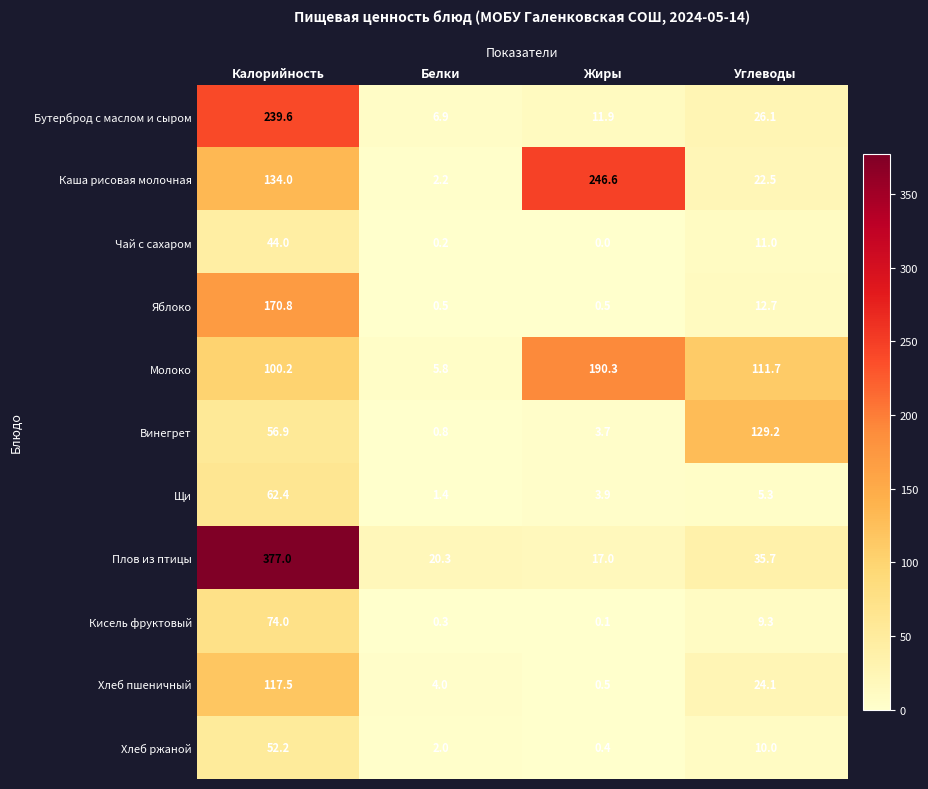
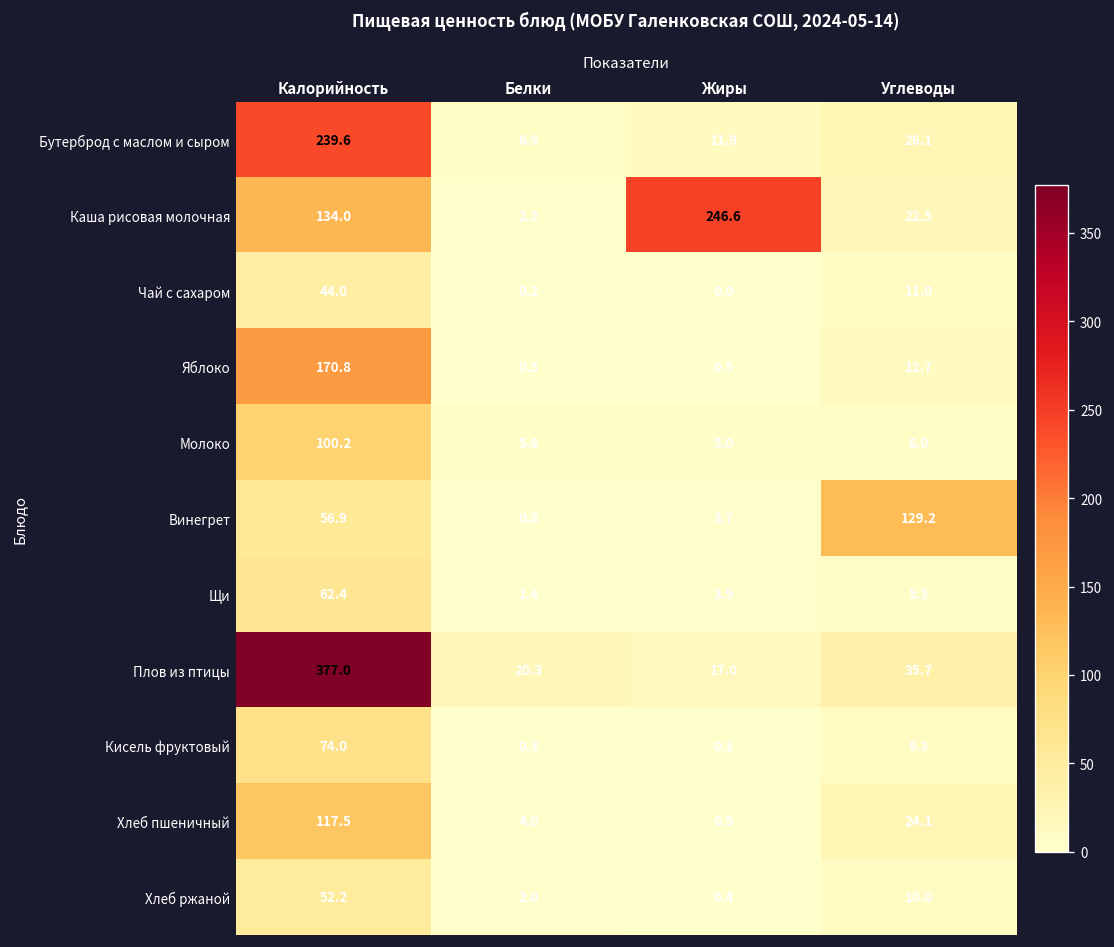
Молоко, Жиры: 190.3 -> 5.0
Молоко, Углеводы: 111.7 -> 8.0
